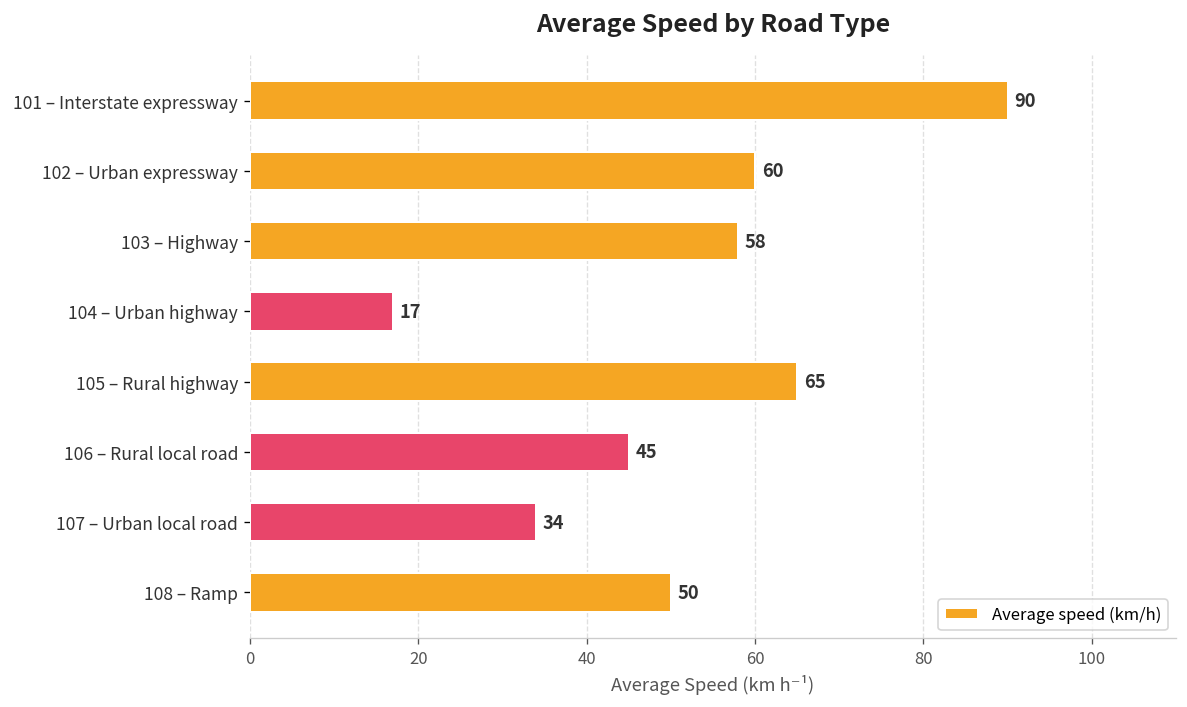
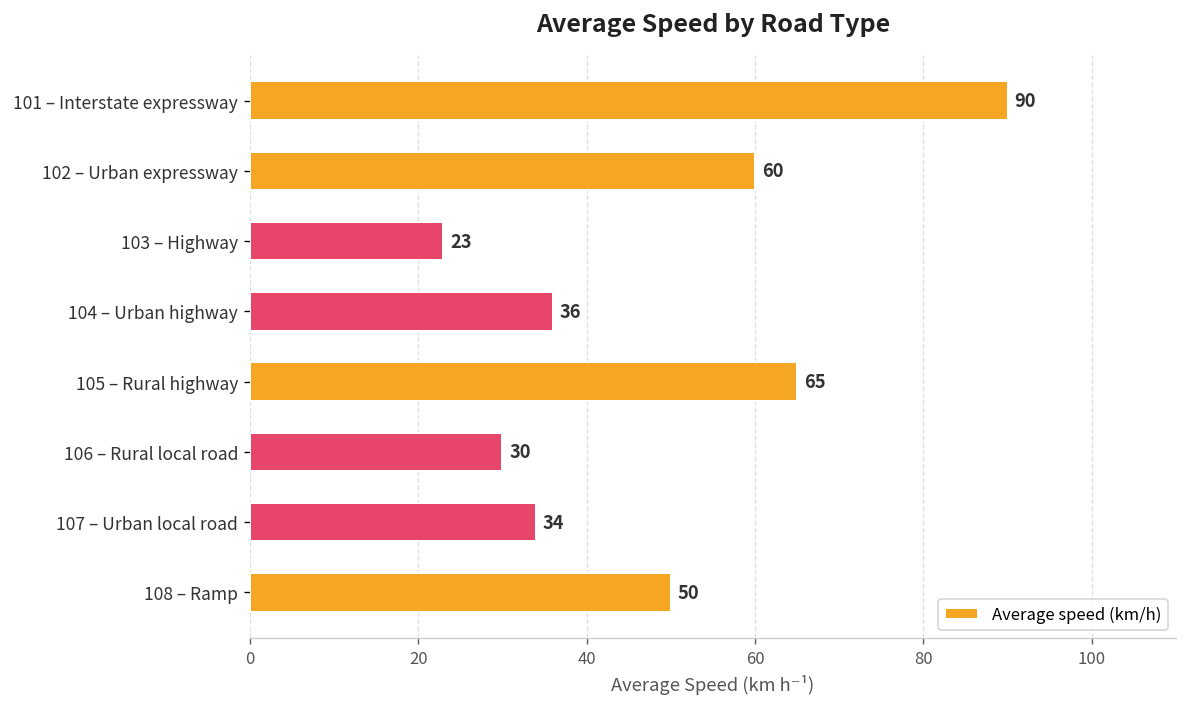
103 – Highway: 58 -> 23
104 – Urban highway: 17 -> 36
106 – Rural local road: 45 -> 30
